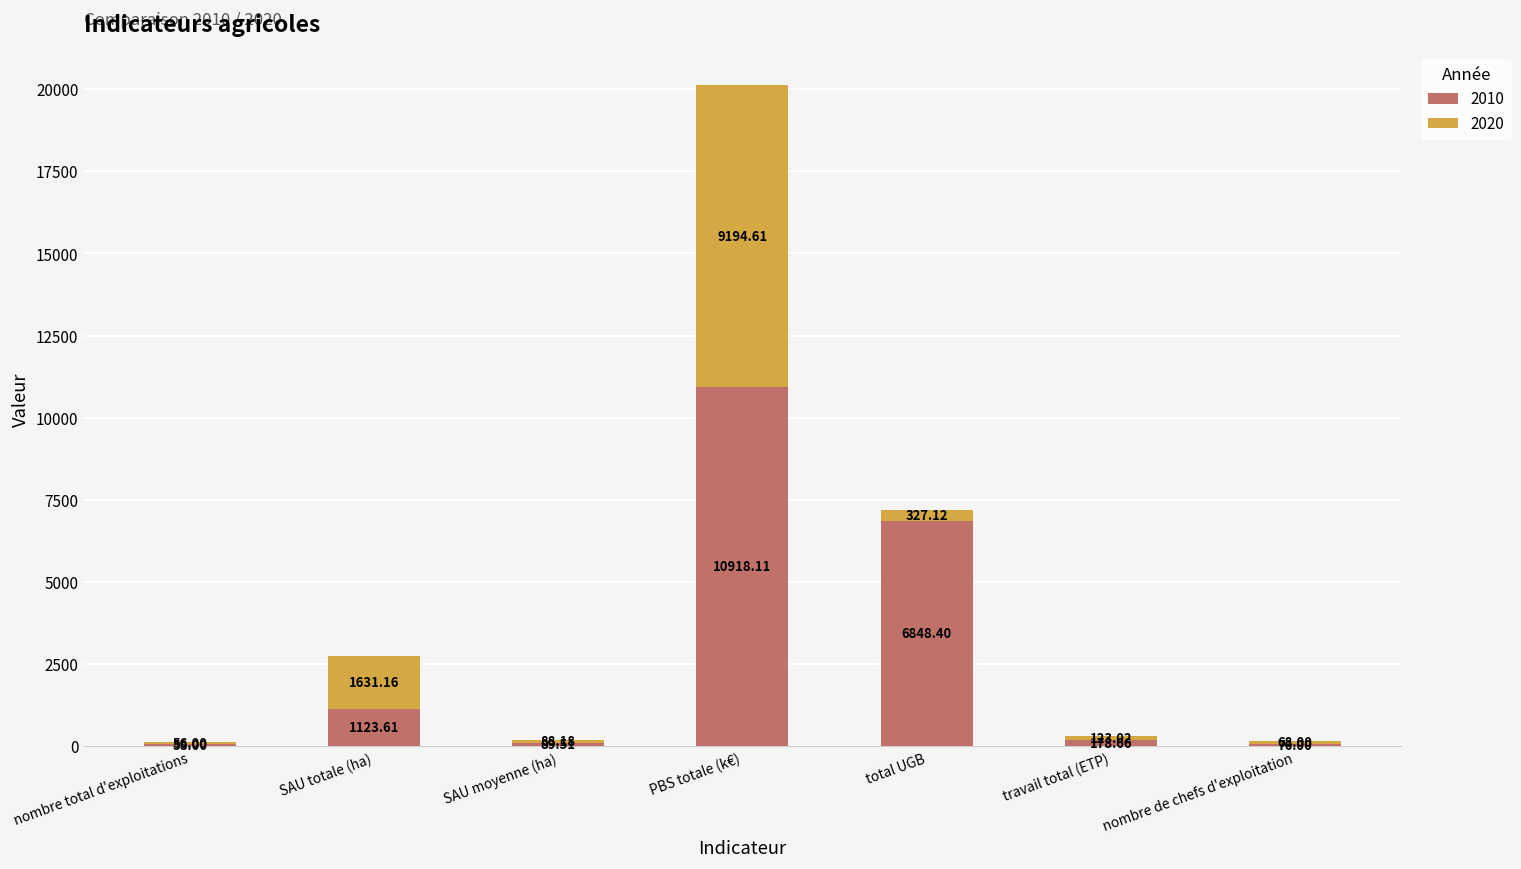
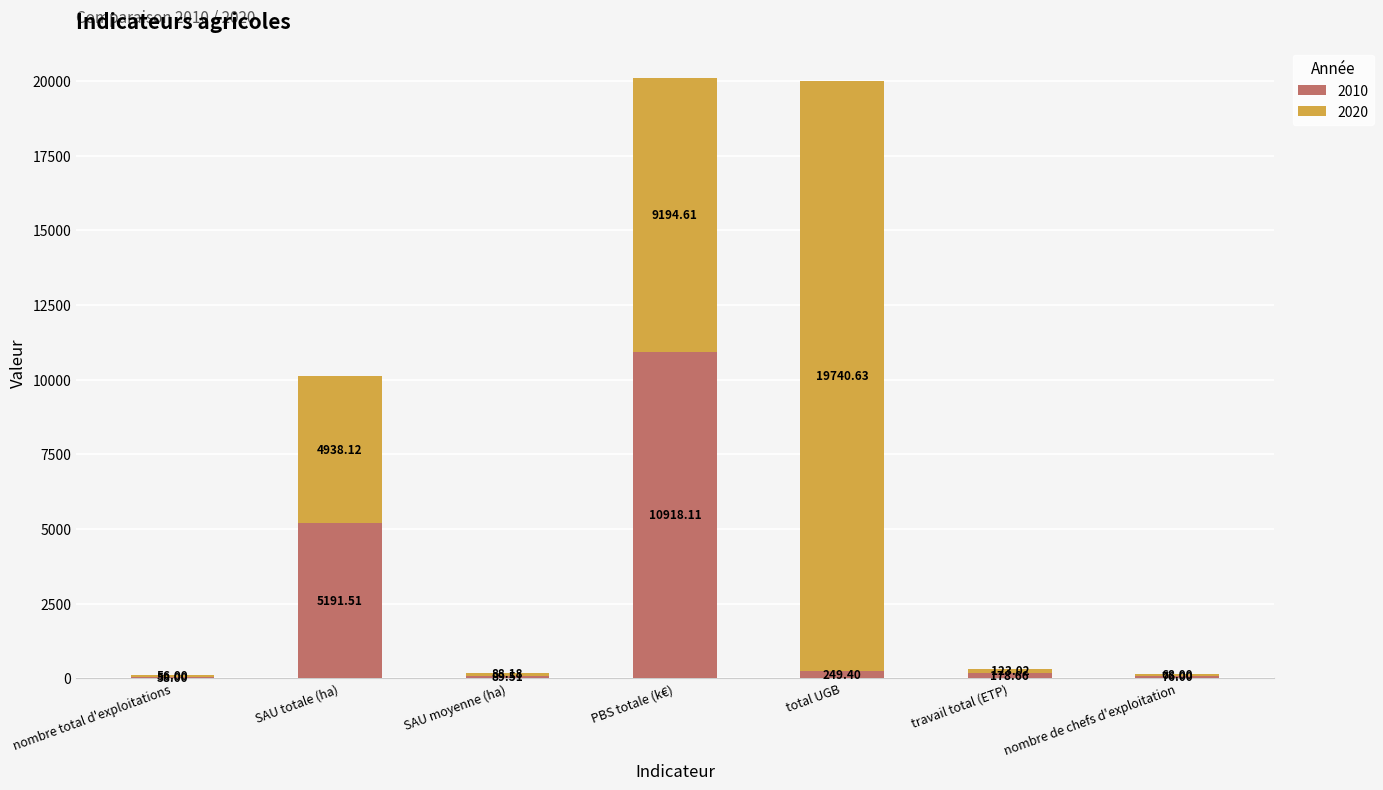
2010, SAU totale (ha): 1123.61 -> 5191.51
2020, SAU totale (ha): 1631.16 -> 4938.12
2010, total UGB: 6848.40 -> 249.40
2020, total UGB: 327.12 -> 19740.63
